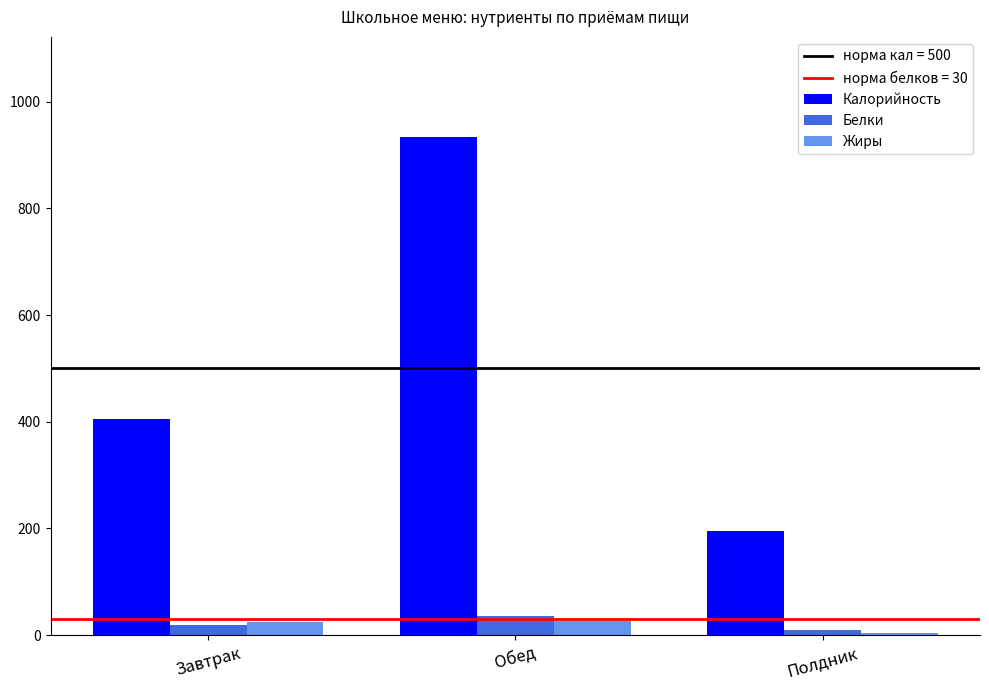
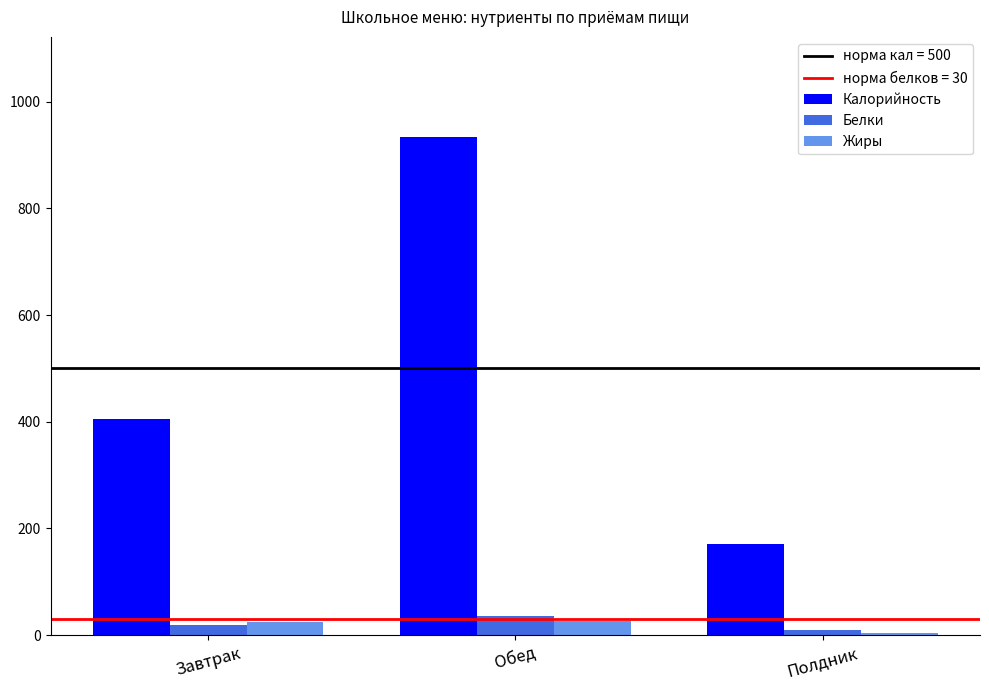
Калорийность, Полдник: 200 -> 170
